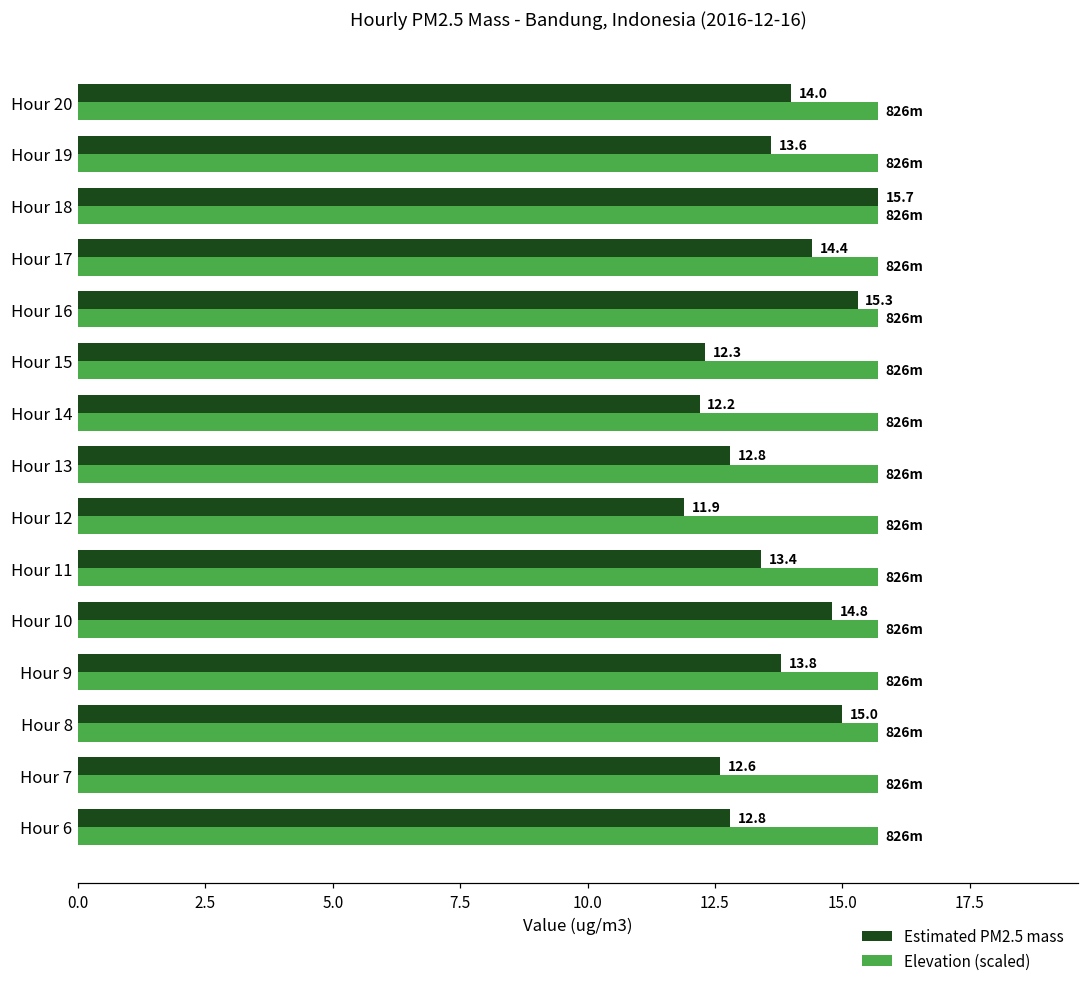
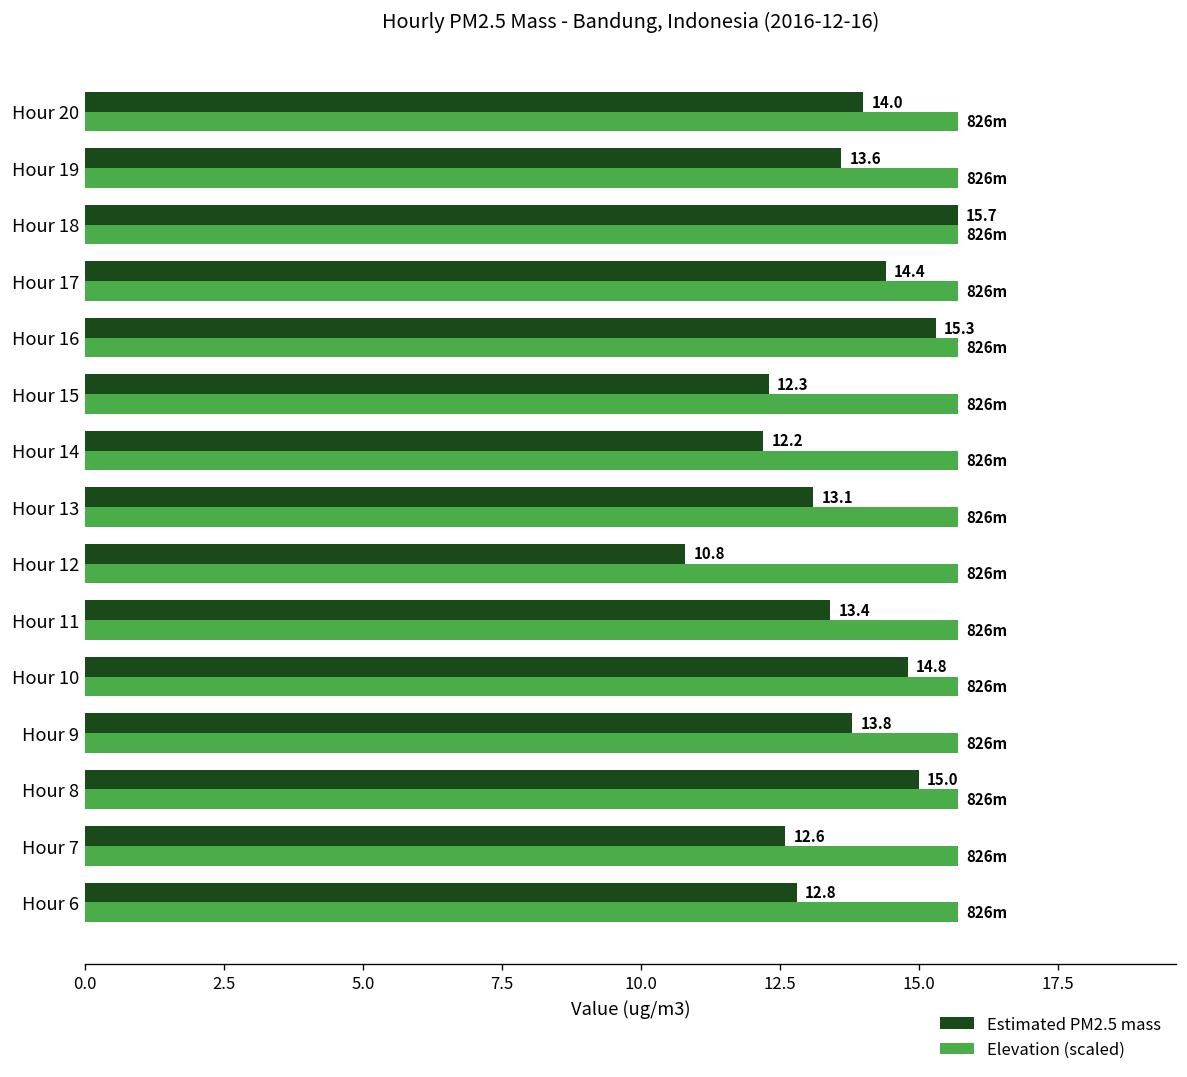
Estimated PM2.5 mass, Hour 13: 12.8 -> 13.1
Estimated PM2.5 mass, Hour 12: 11.9 -> 10.8
